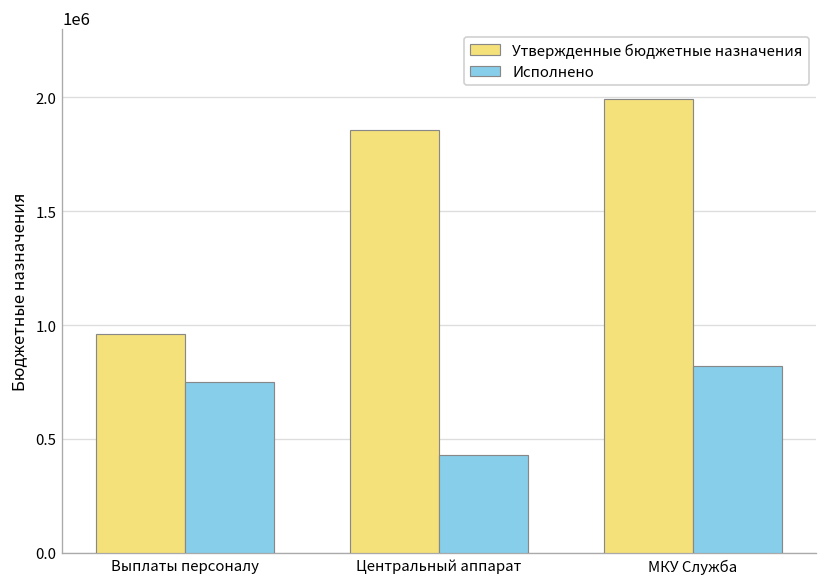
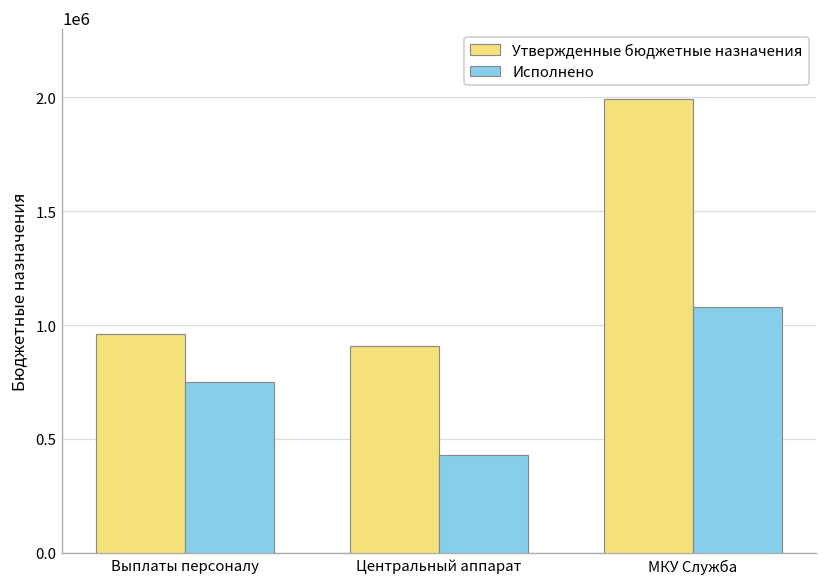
Утвержденные бюджетные назначения, Центральный аппарат: 1860000 -> 910000
Исполнено, МКУ Служба: 820000 -> 1080000
